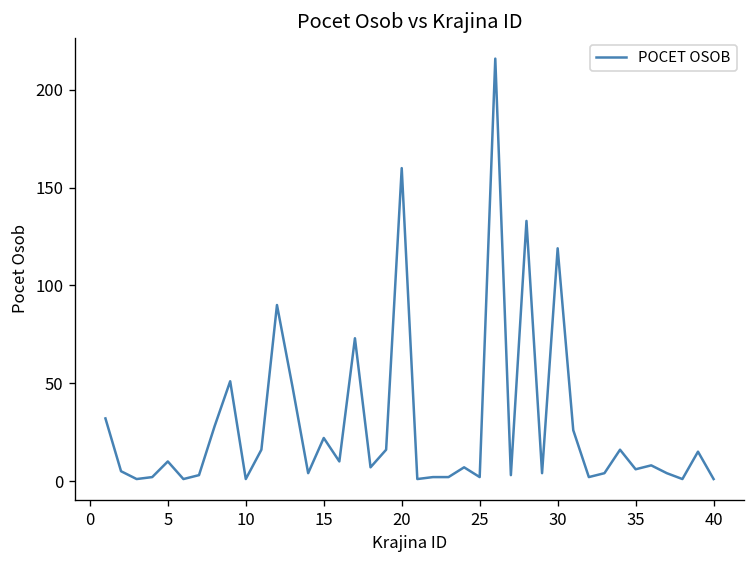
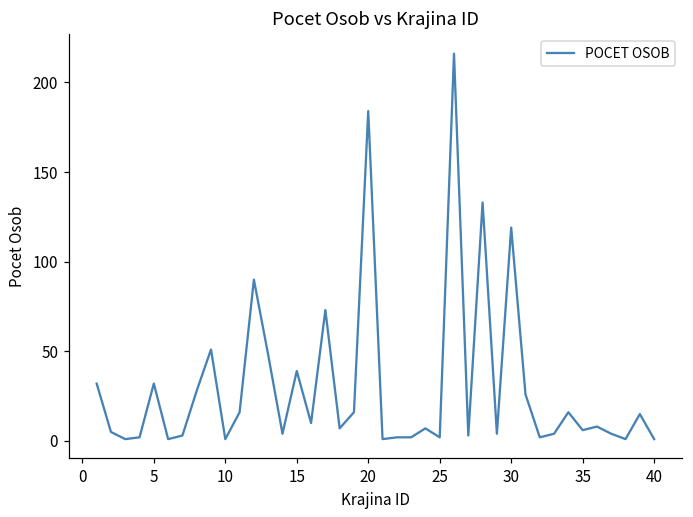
5: 10 -> 32
15: 22 -> 39
20: 160 -> 184
